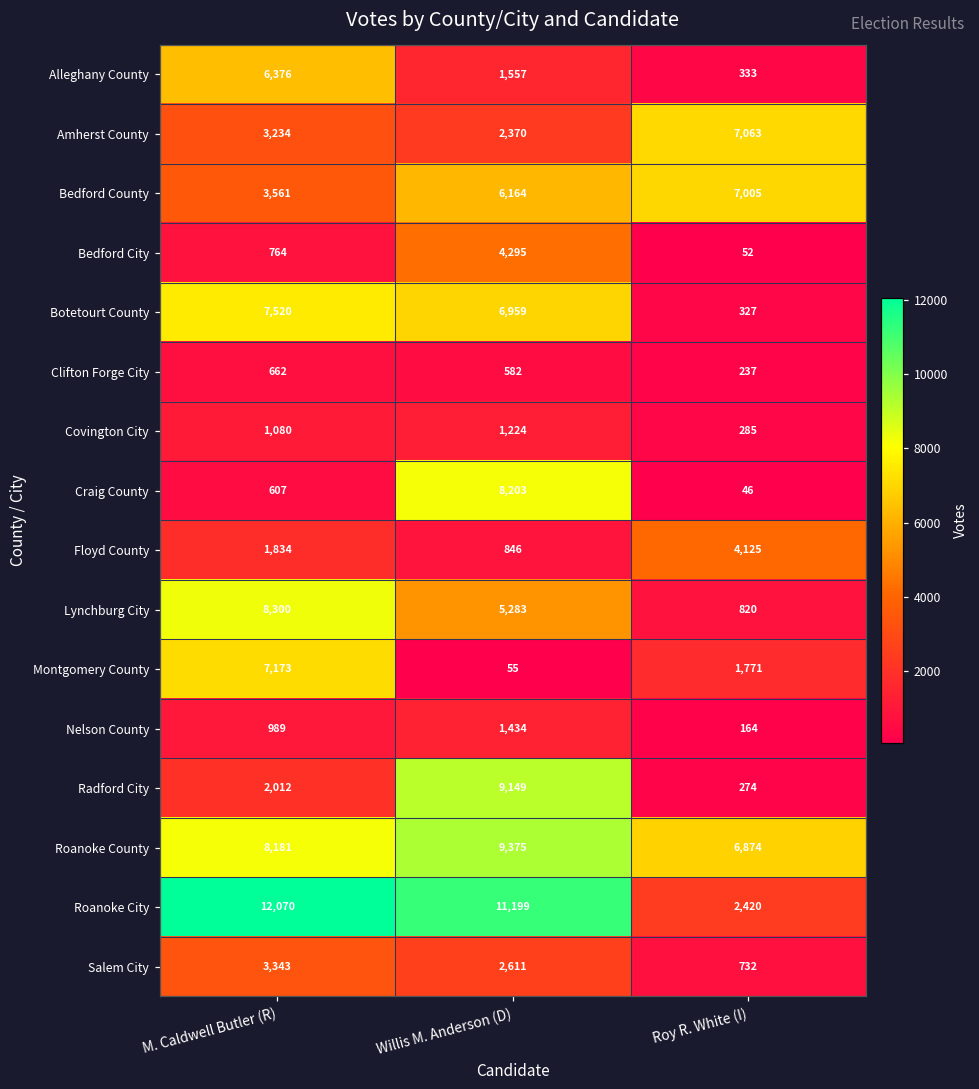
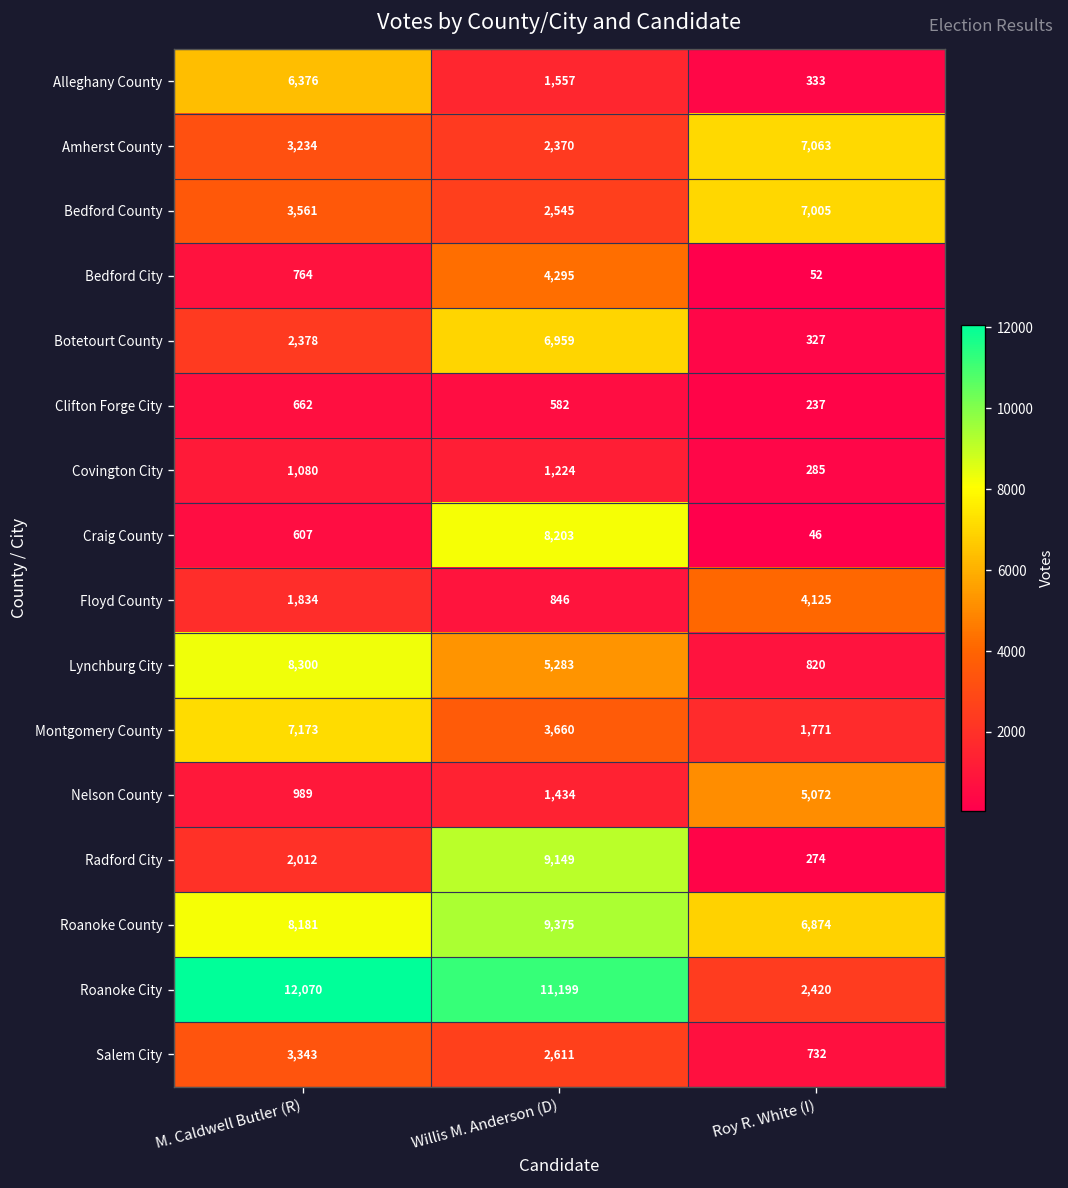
Bedford County, Willis M. Anderson (D): 6,164 -> 2,545
Botetourt County, M. Caldwell Butler (R): 7,520 -> 2,378
Montgomery County, Willis M. Anderson (D): 55 -> 3,660
Nelson County, Roy R. White (I): 164 -> 5,072
